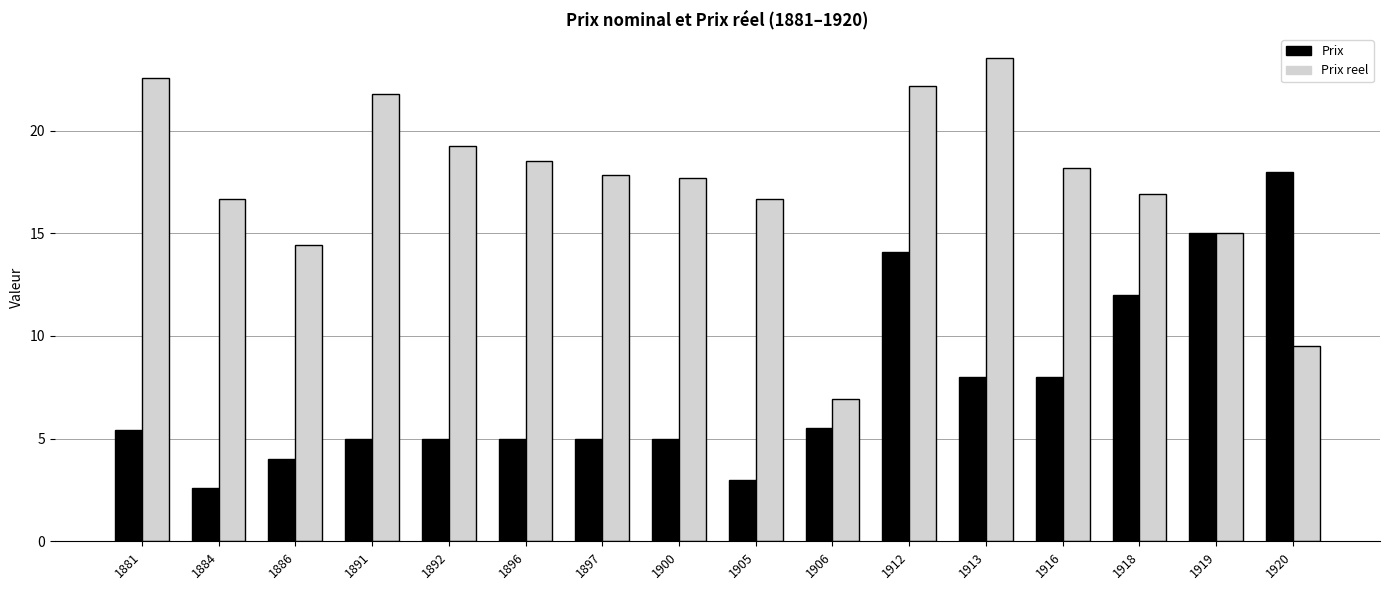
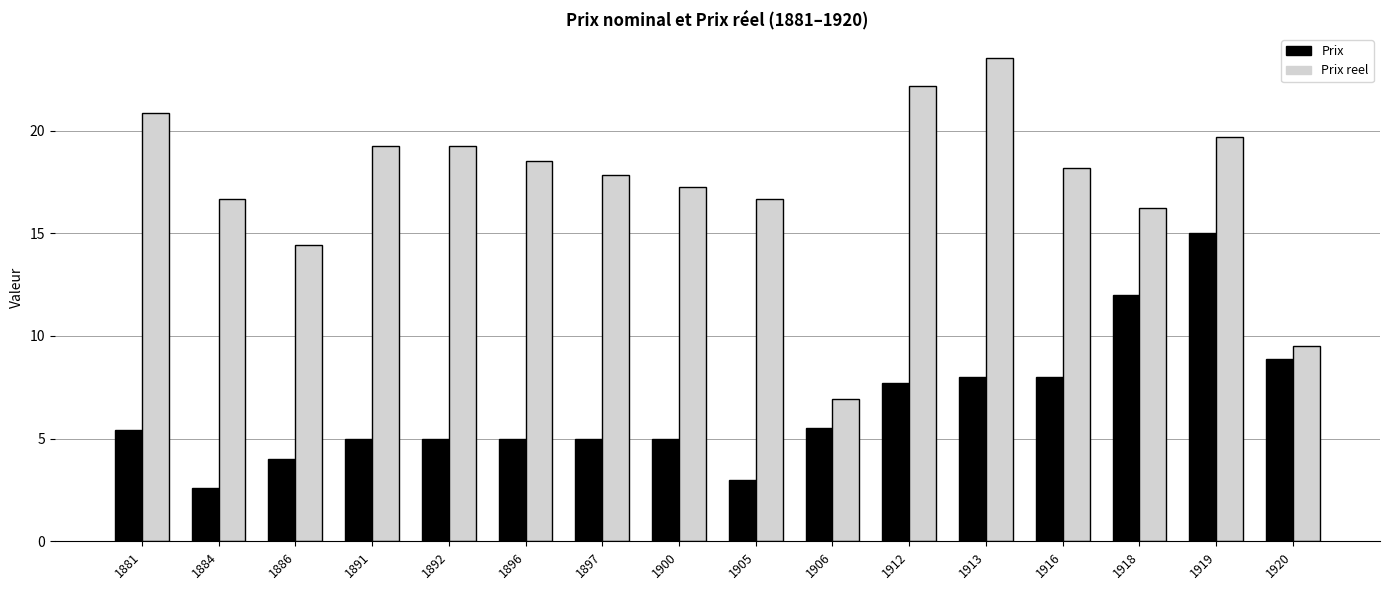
Prix reel, 1881: 22.6 -> 20.8
Prix reel, 1891: 21.8 -> 19.2
Prix reel, 1900: 17.7 -> 17.2
Prix, 1912: 14.1 -> 7.7
Prix reel, 1918: 16.9 -> 16.2
Prix reel, 1919: 15.0 -> 19.7
Prix, 1920: 18.0 -> 8.9
